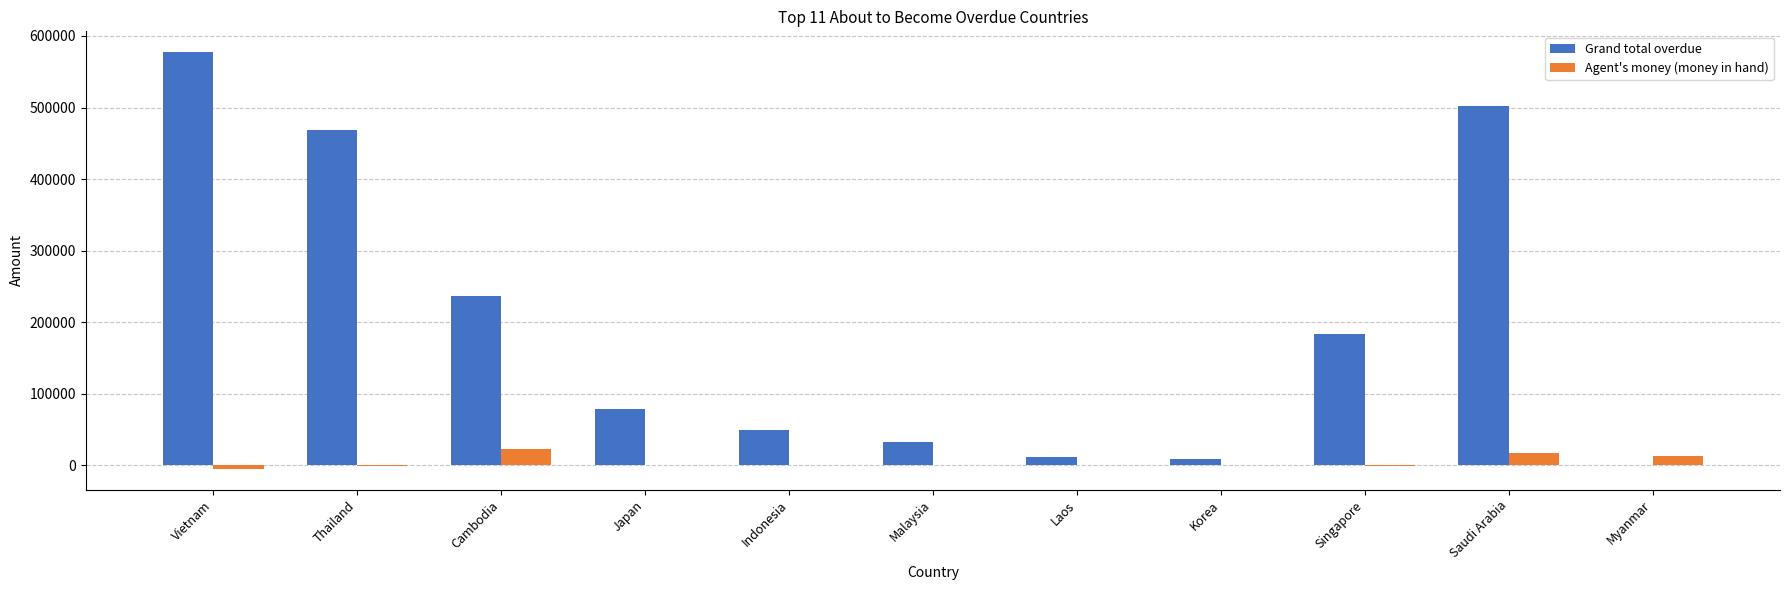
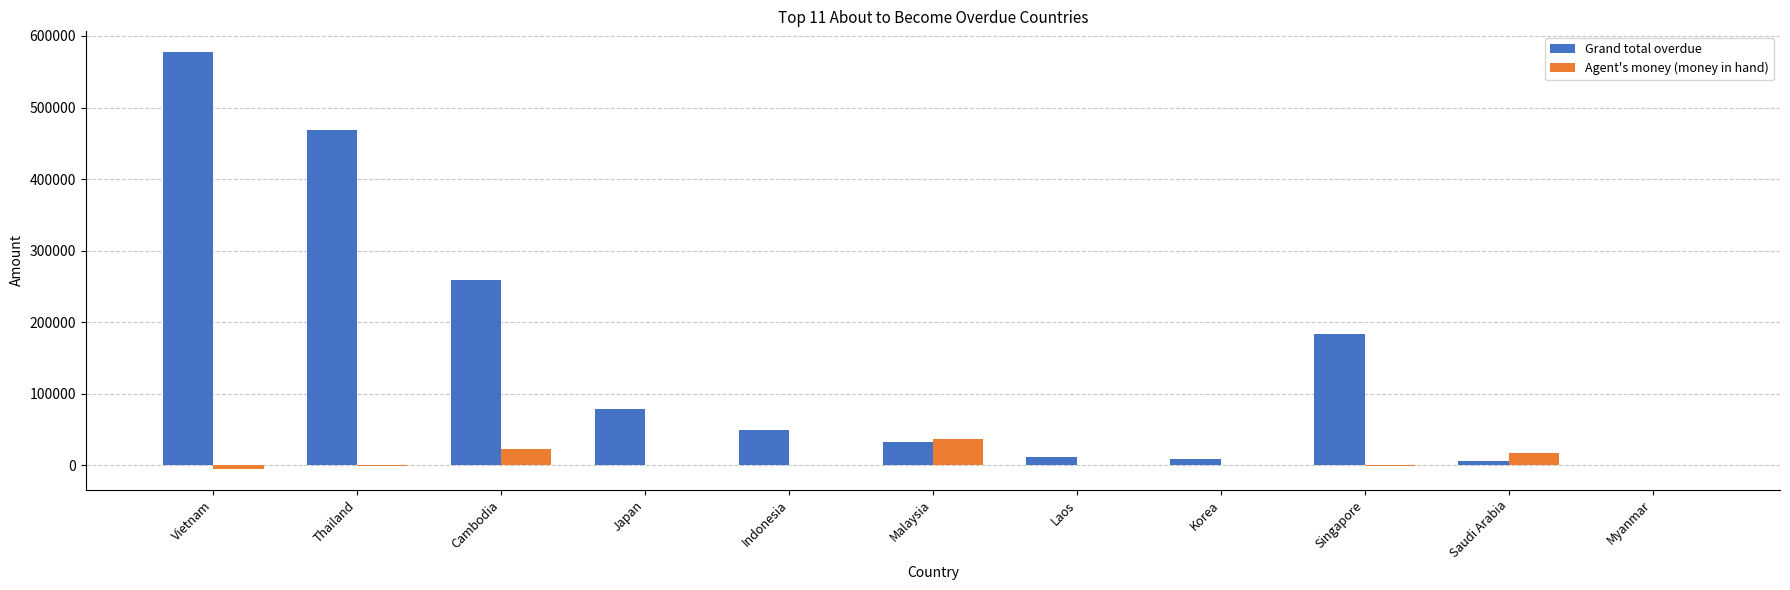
Grand total overdue, Cambodia: 240000 -> 260000
Agent's money (money in hand), Malaysia: 0 -> 40000
Grand total overdue, Saudi Arabia: 500000 -> 10000
Agent's money (money in hand), Myanmar: 10000 -> 0
